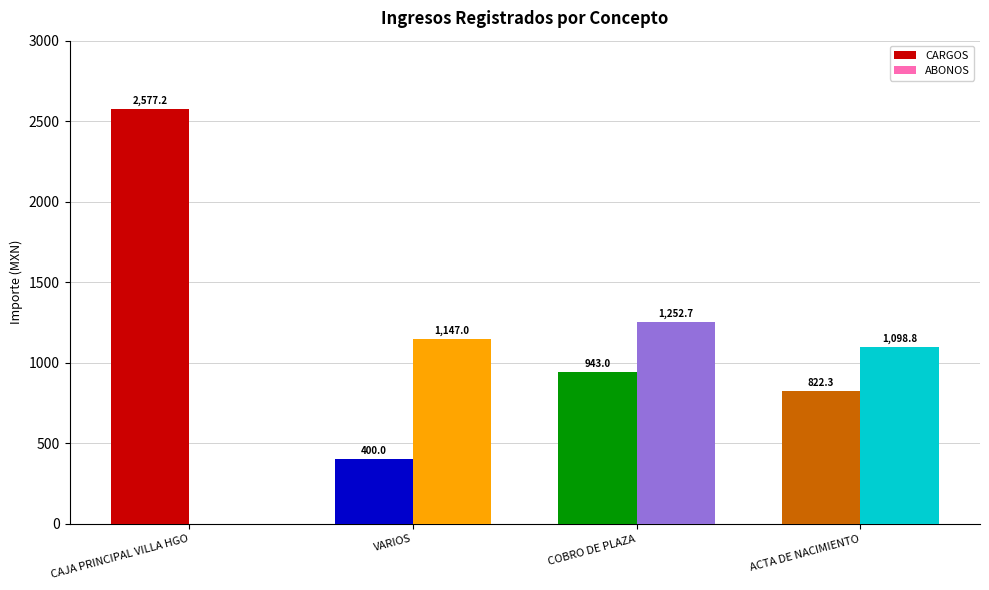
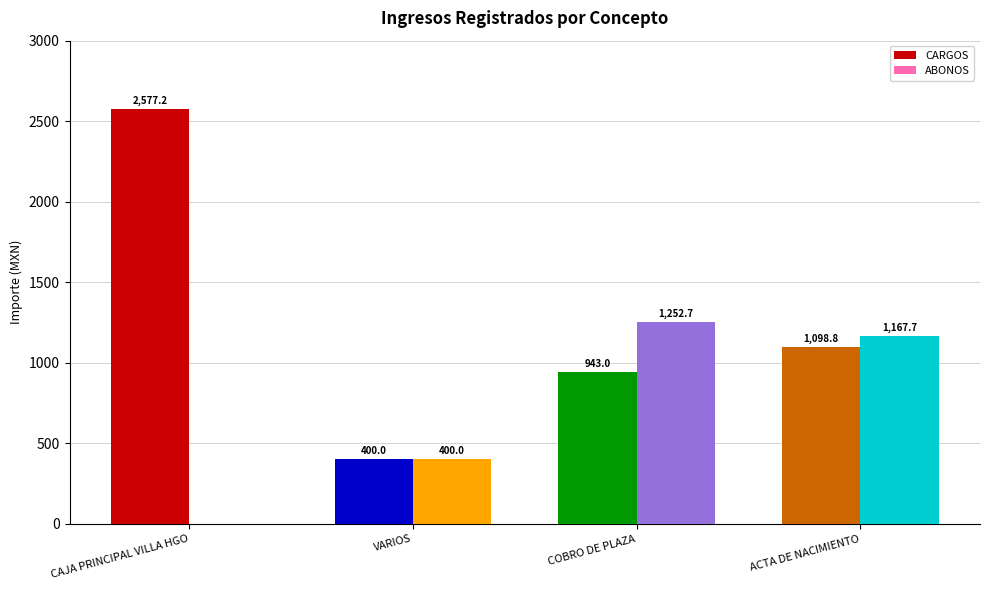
ABONOS, VARIOS: 1,147.0 -> 400.0
CARGOS, ACTA DE NACIMIENTO: 822.3 -> 1,098.8
ABONOS, ACTA DE NACIMIENTO: 1,098.8 -> 1,167.7
